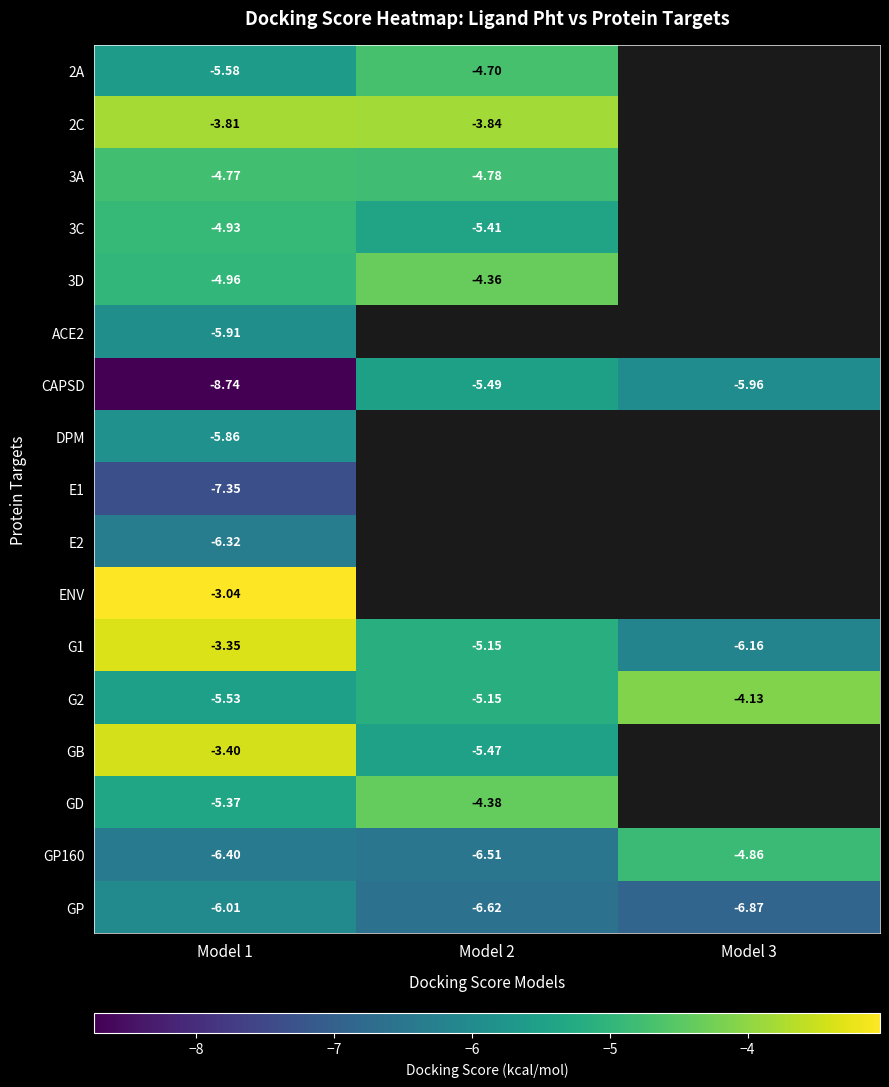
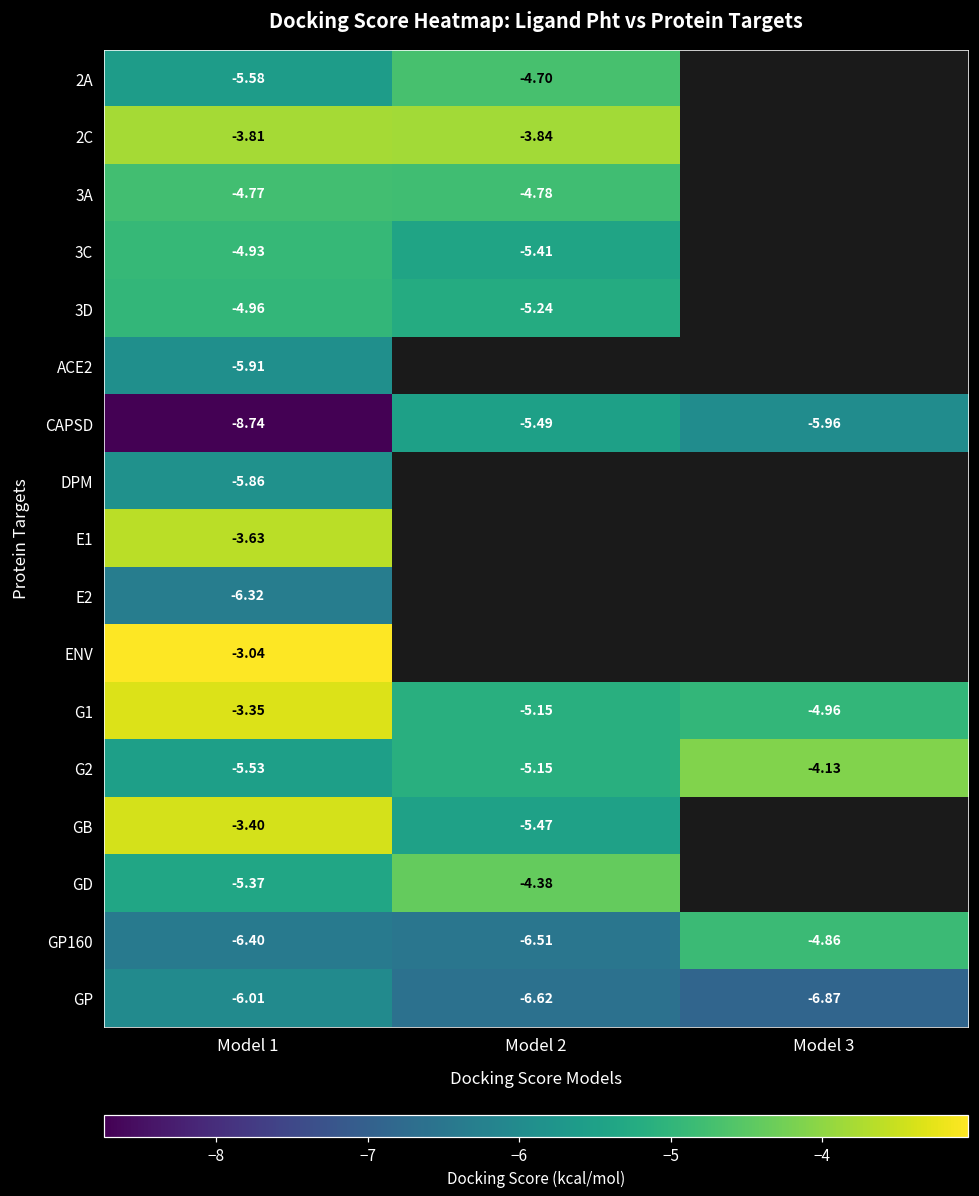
3D, Model 2: -4.36 -> -5.24
E1, Model 1: -7.35 -> -3.63
G1, Model 3: -6.16 -> -4.96
